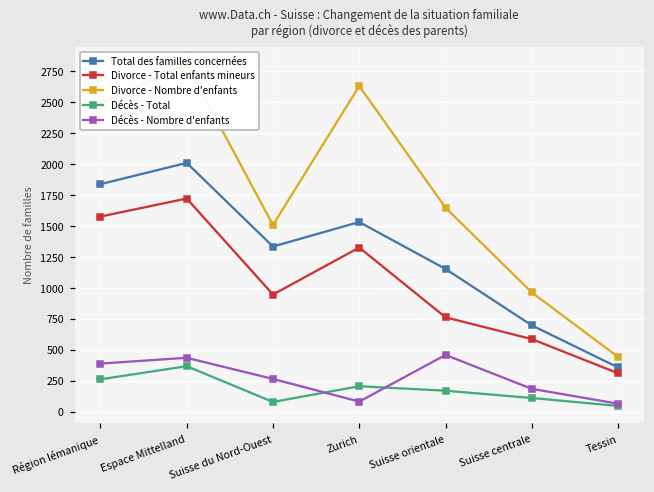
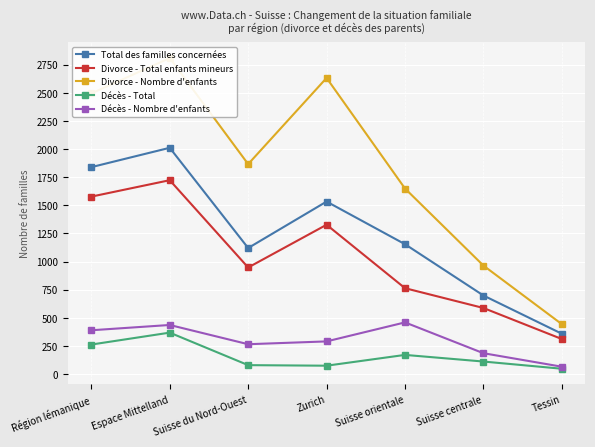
Total des familles concernées, Suisse du Nord-Ouest: 1340 -> 1120
Divorce - Nombre d'enfants, Suisse du Nord-Ouest: 1510 -> 1870
Décès - Total, Zurich: 210 -> 70
Décès - Nombre d'enfants, Zurich: 80 -> 290
